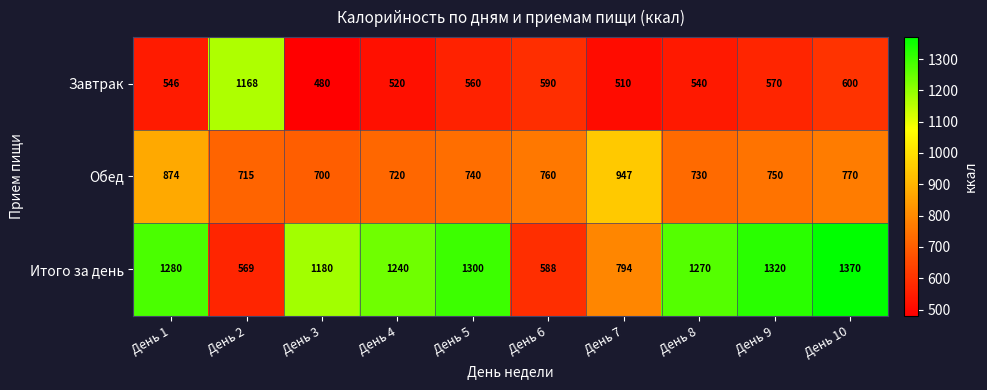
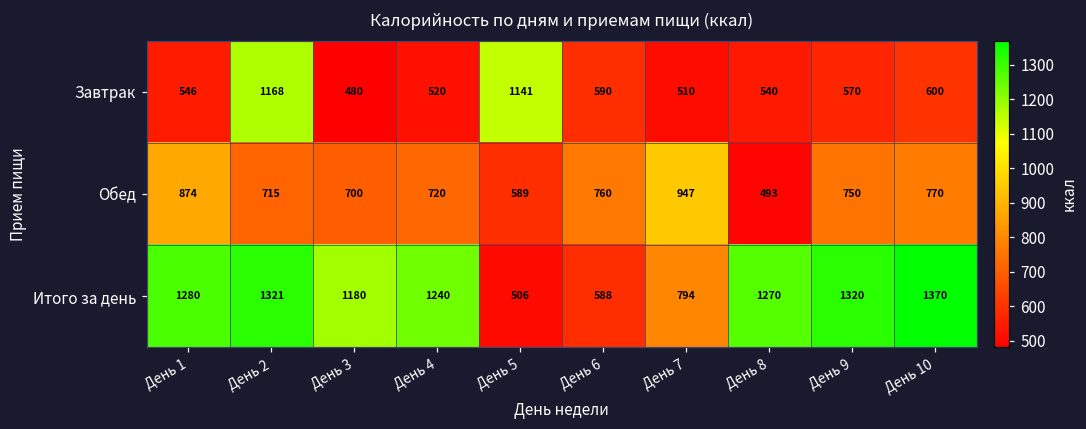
Завтрак, День 5: 560 -> 1141
Обед, День 5: 740 -> 589
Обед, День 8: 730 -> 493
Итого за день, День 2: 569 -> 1321
Итого за день, День 5: 1300 -> 506
